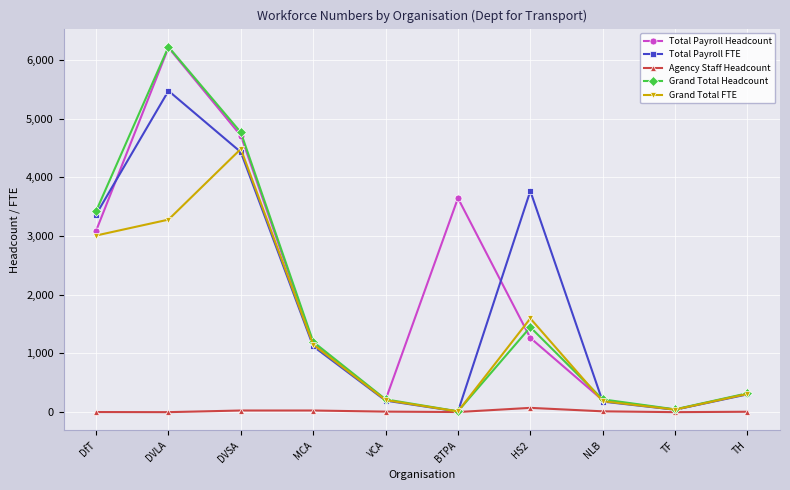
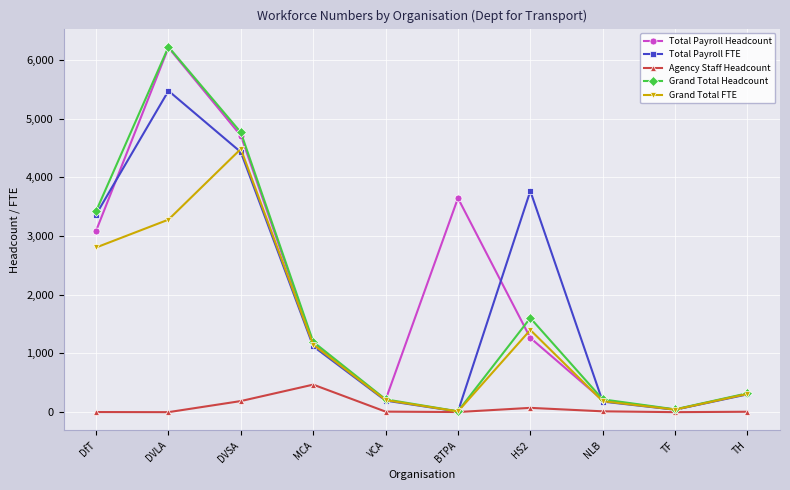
Grand Total FTE, DfT: 3,000 -> 2,800
Agency Staff Headcount, DVSA: 0 -> 200
Agency Staff Headcount, MCA: 0 -> 500
Grand Total Headcount, HS2: 1,400 -> 1,600
Grand Total FTE, HS2: 1,600 -> 1,400
